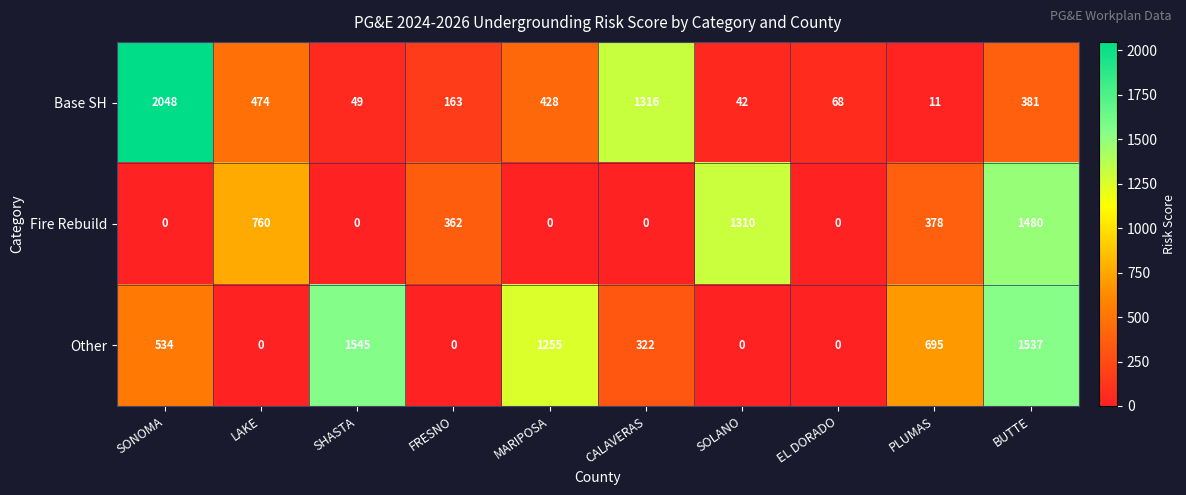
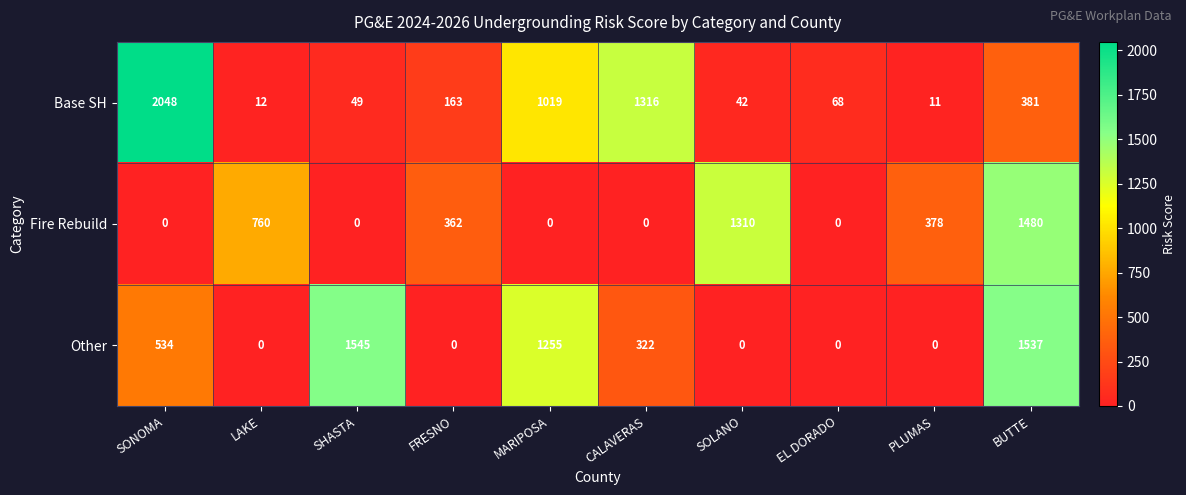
Base SH, LAKE: 474 -> 12
Base SH, MARIPOSA: 428 -> 1019
Other, PLUMAS: 695 -> 0
